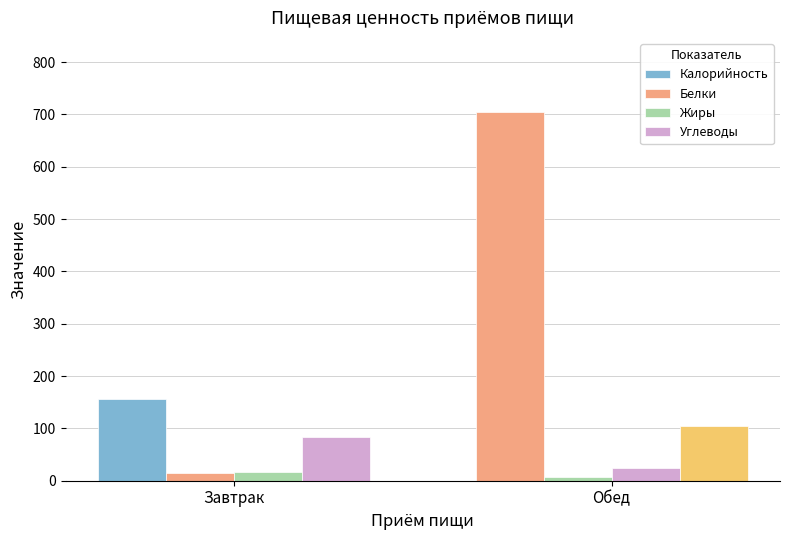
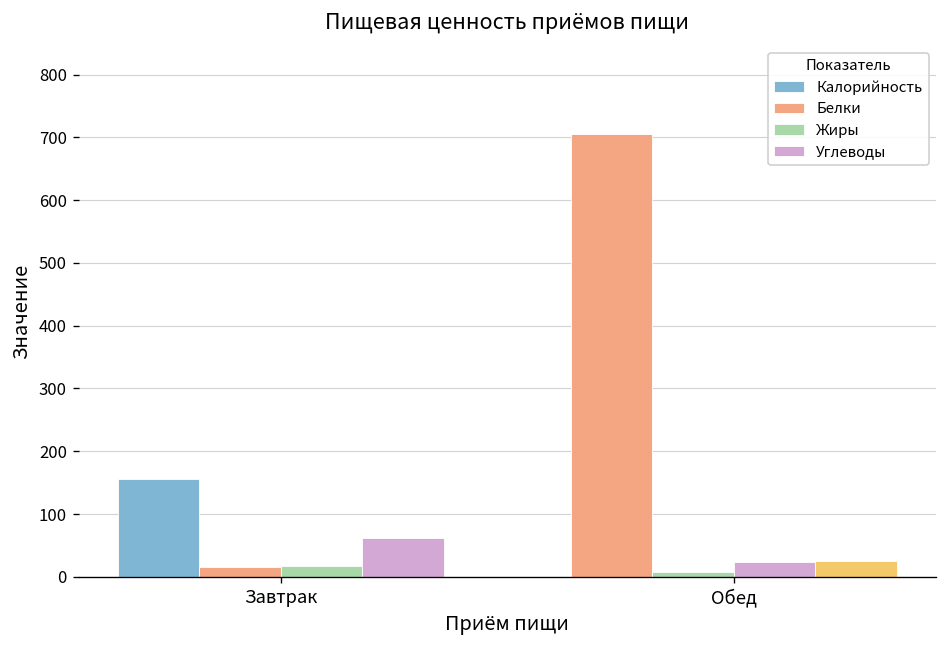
Углеводы, Завтрак: 80 -> 60
Углеводы, Обед: 100 -> 20
